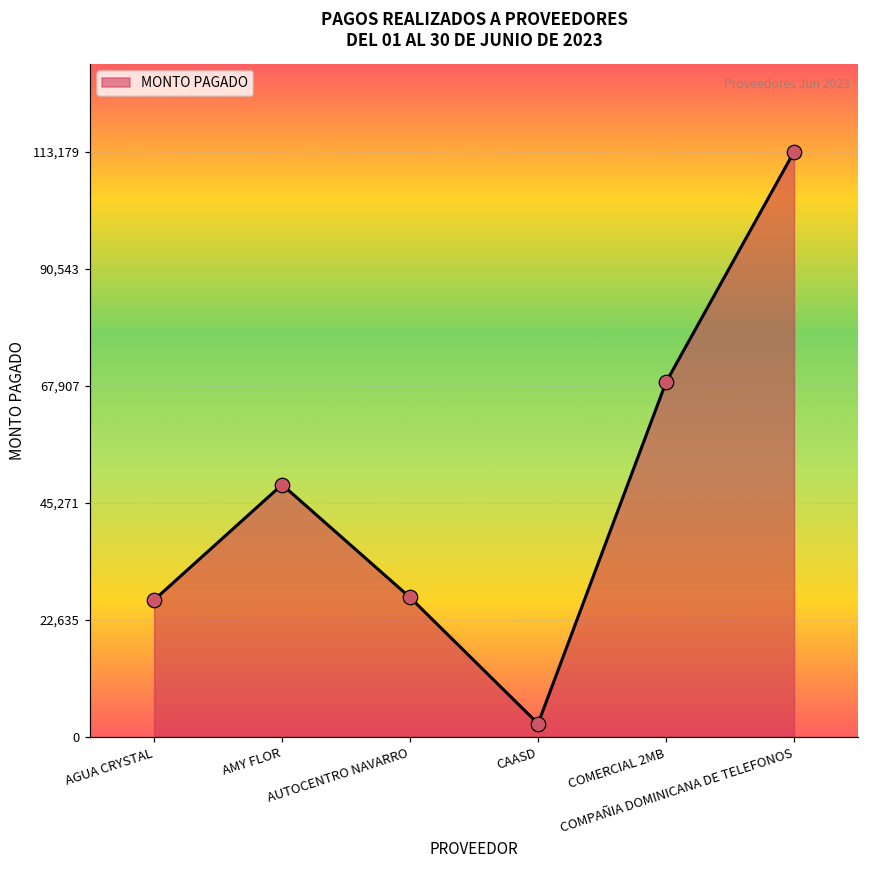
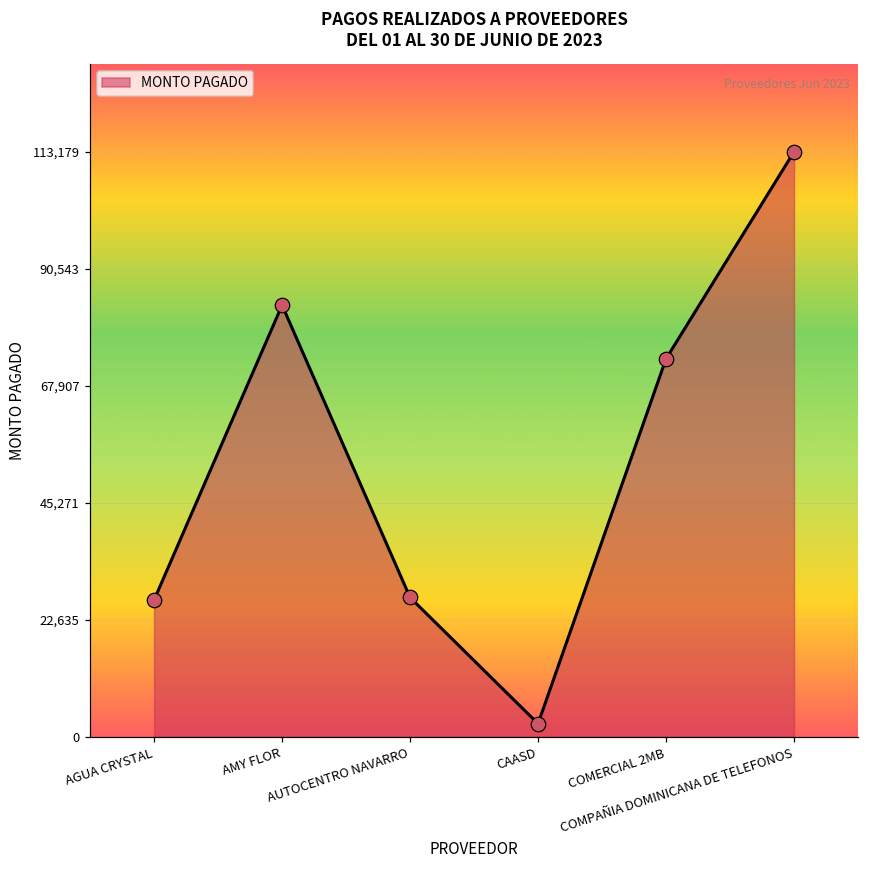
AMY FLOR: 49,000 -> 83,000
COMERCIAL 2MB: 69,000 -> 73,000
